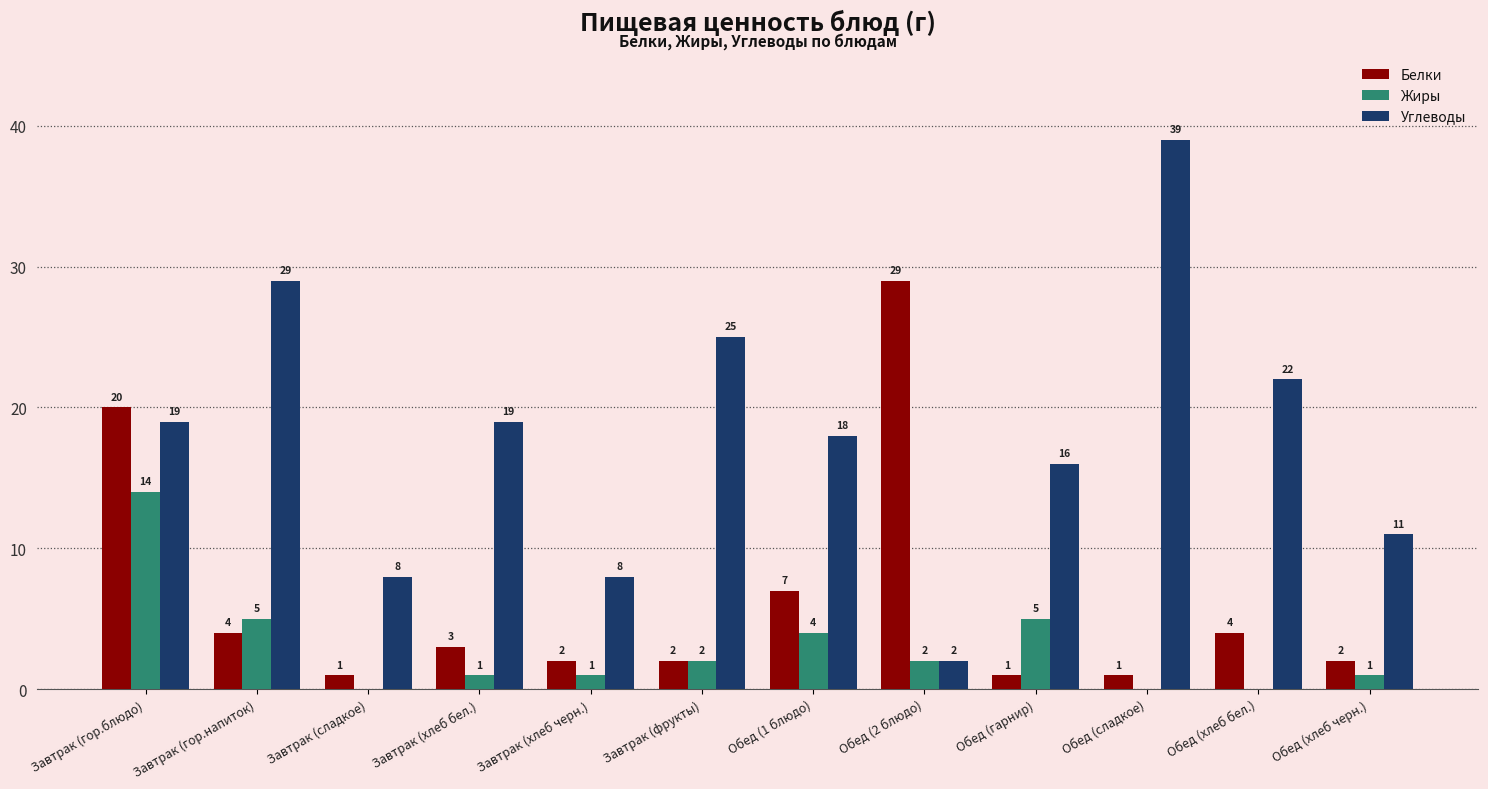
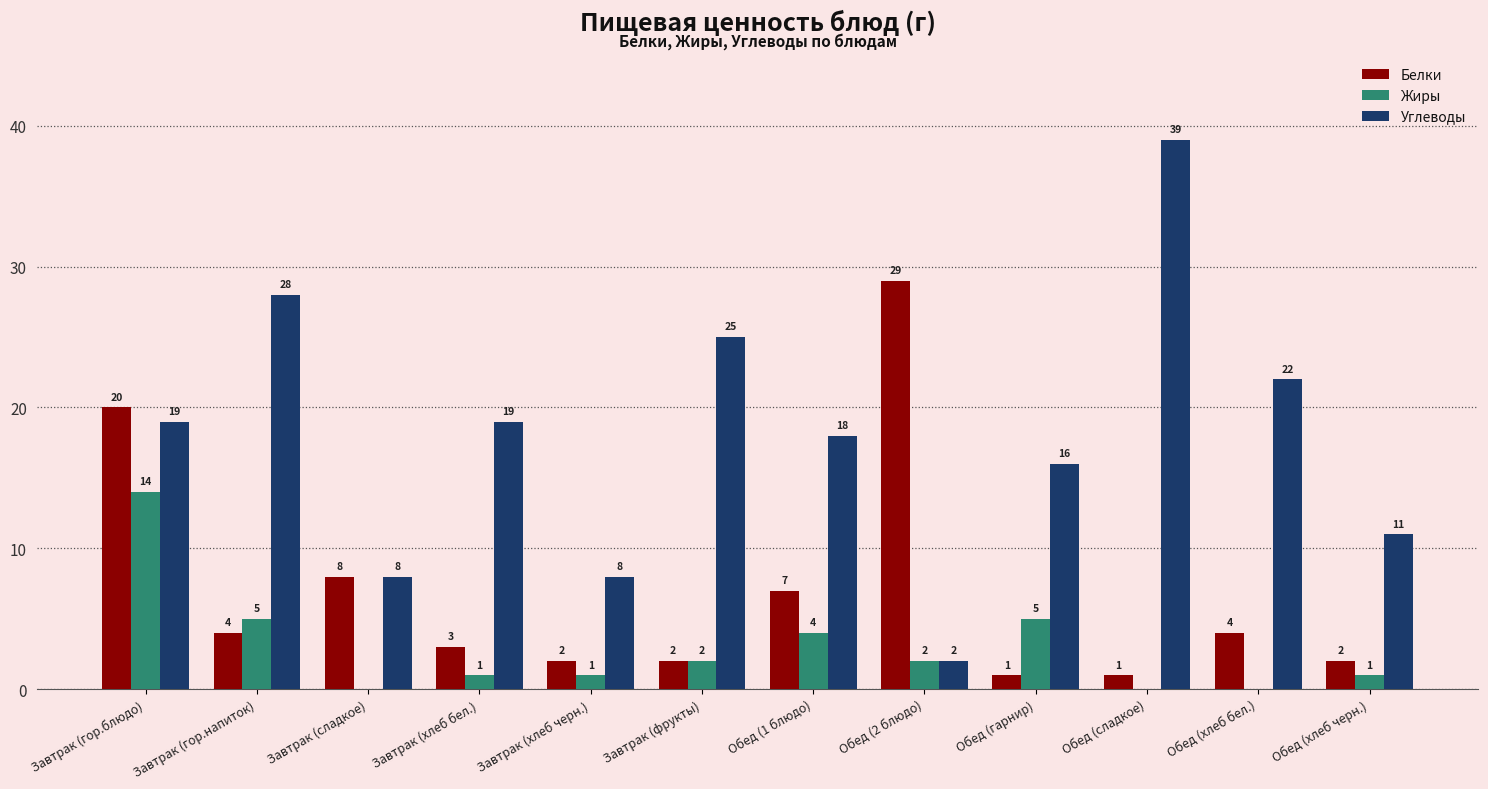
Углеводы, Завтрак (гор.напиток): 29 -> 28
Белки, Завтрак (сладкое): 1 -> 8
